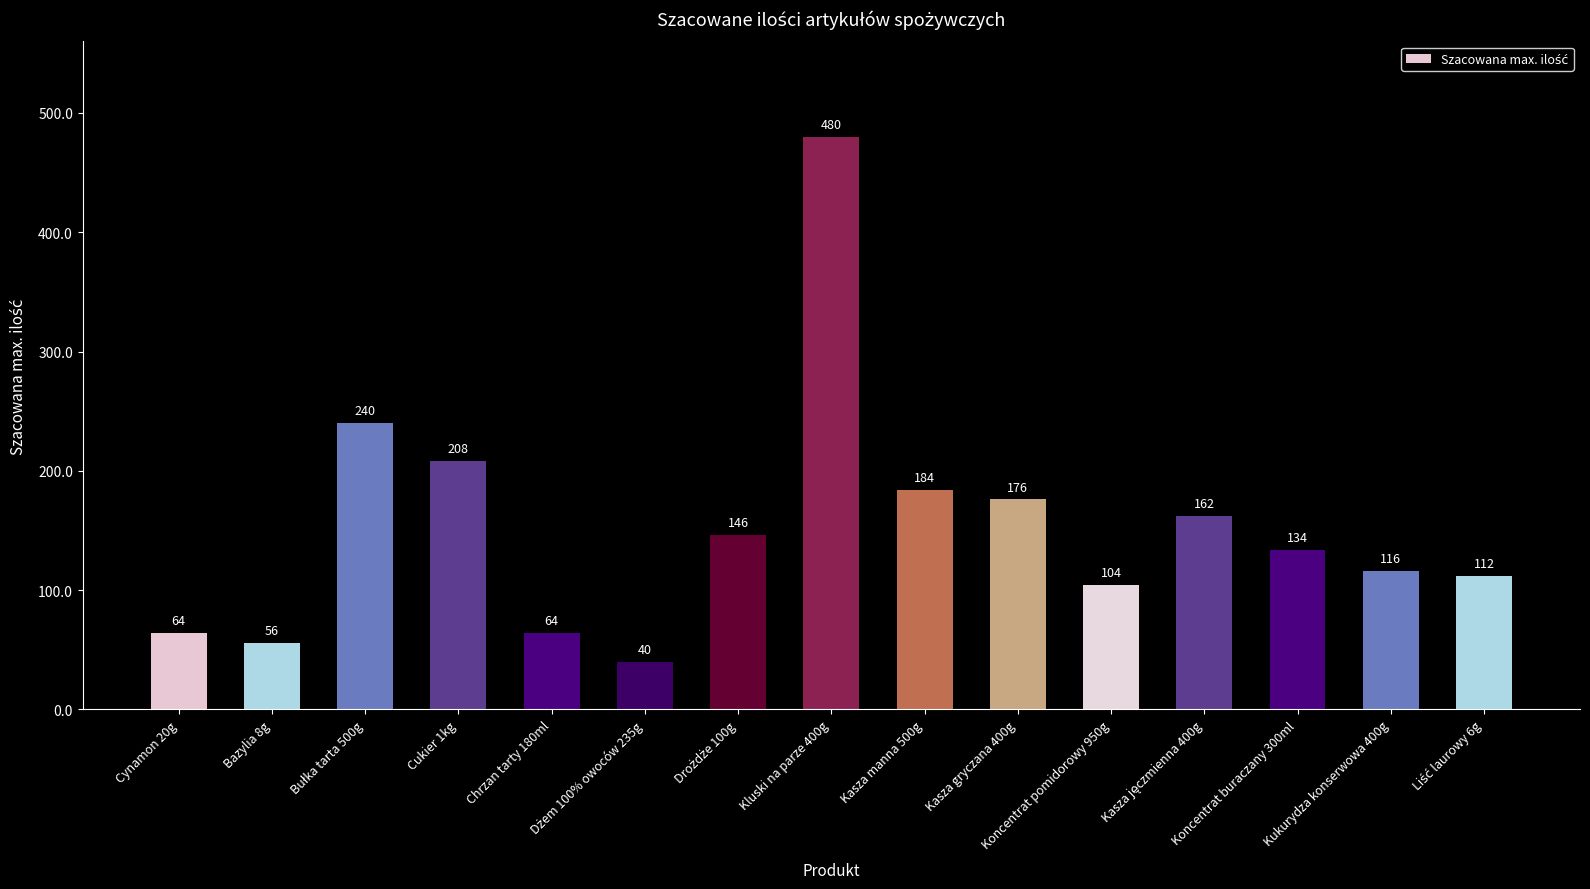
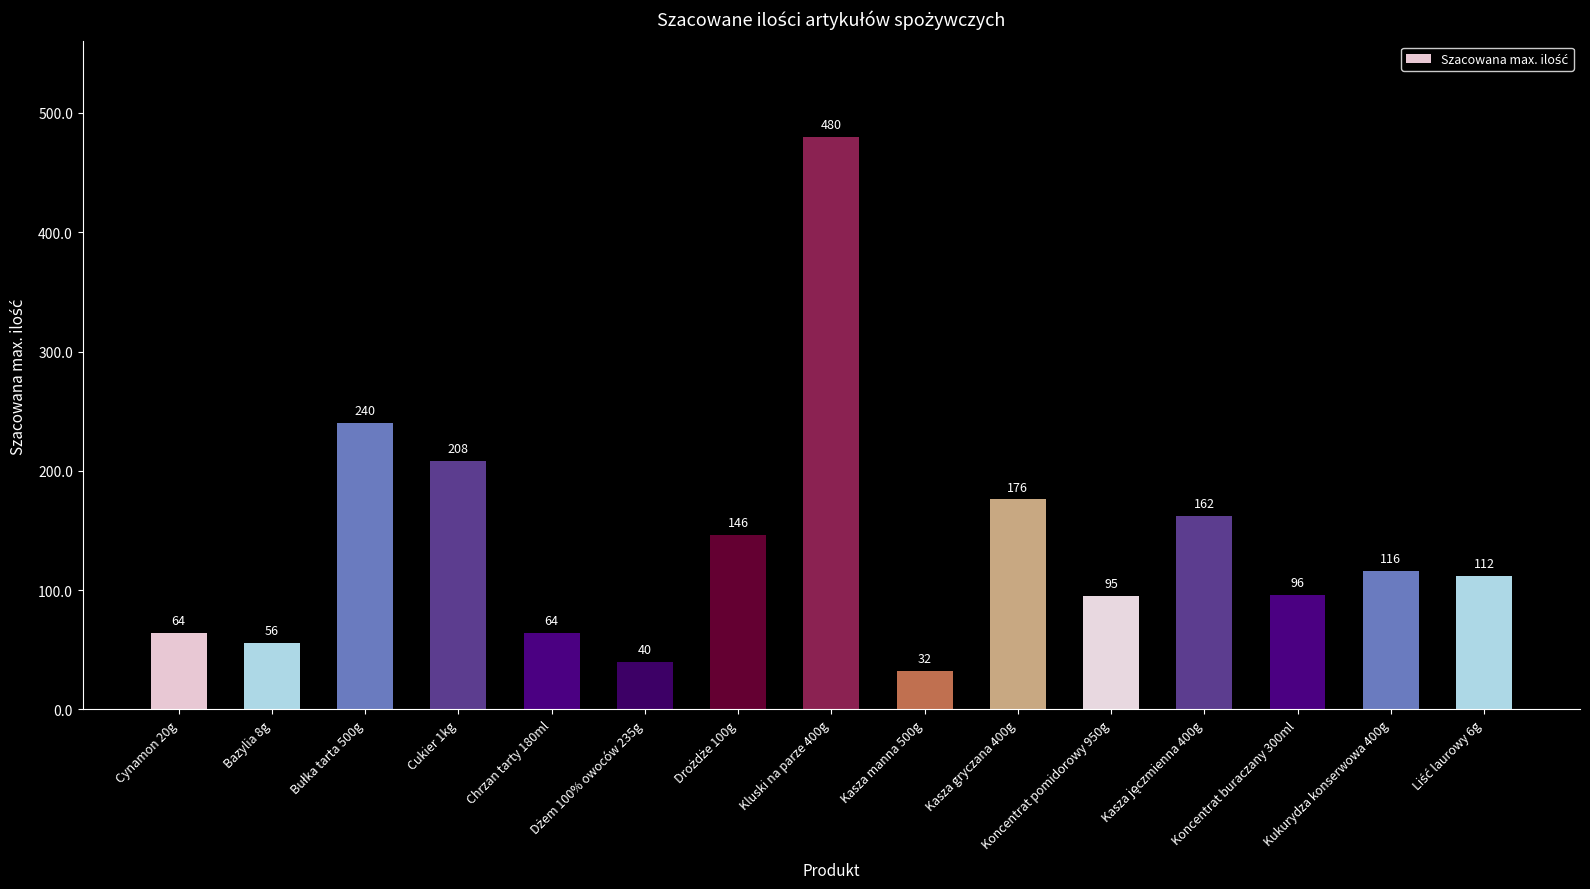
Kasza manna 500g: 184 -> 32
Koncentrat pomidorowy 950g: 104 -> 95
Koncentrat buraczany 300ml: 134 -> 96
